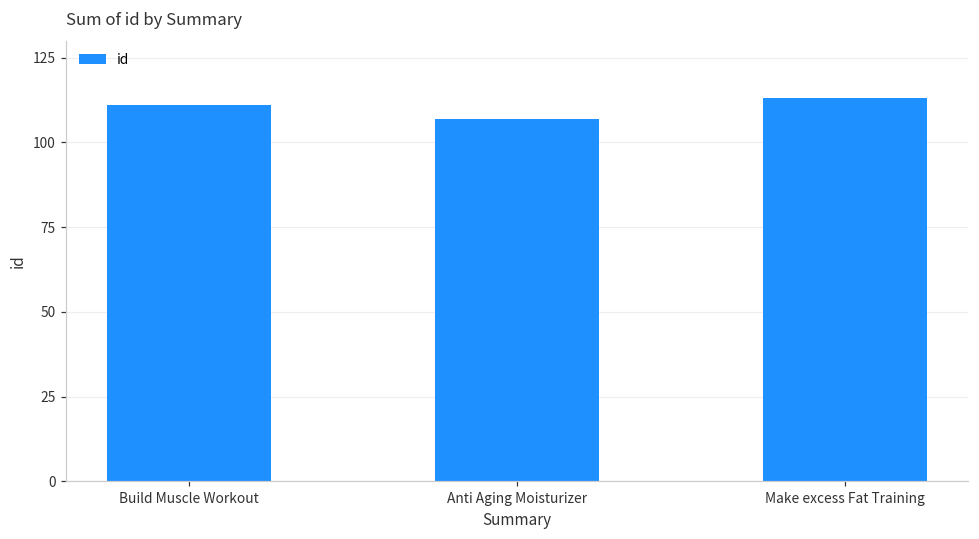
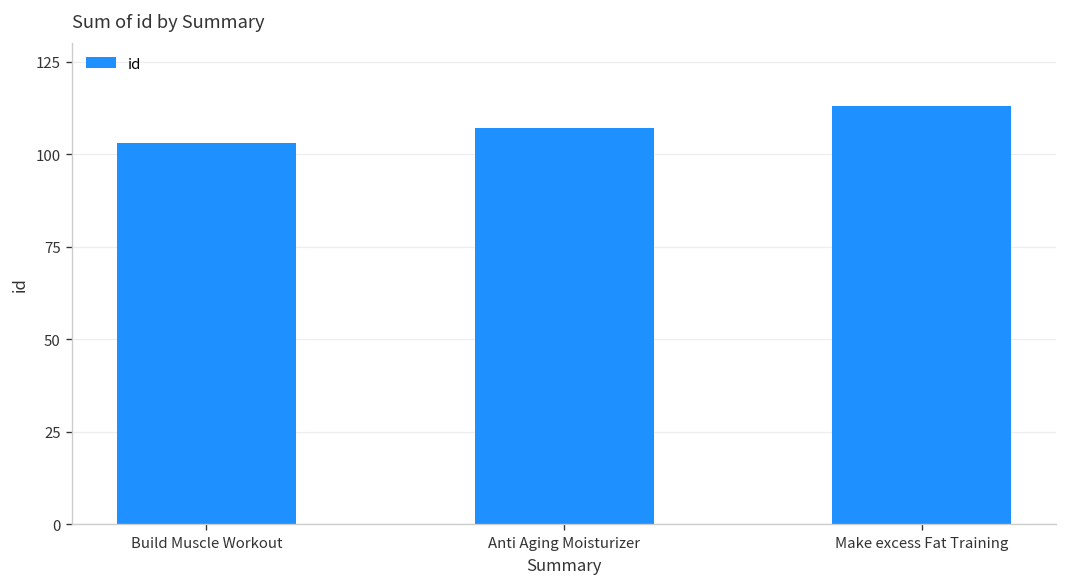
Build Muscle Workout: 111 -> 103
